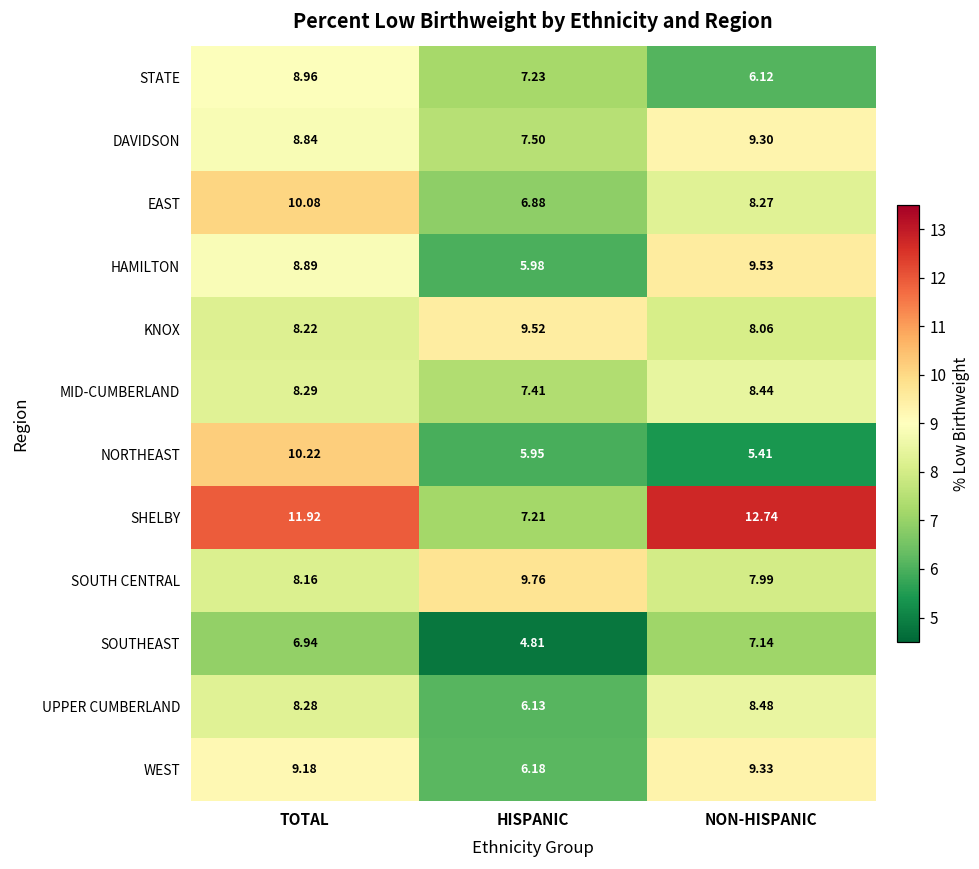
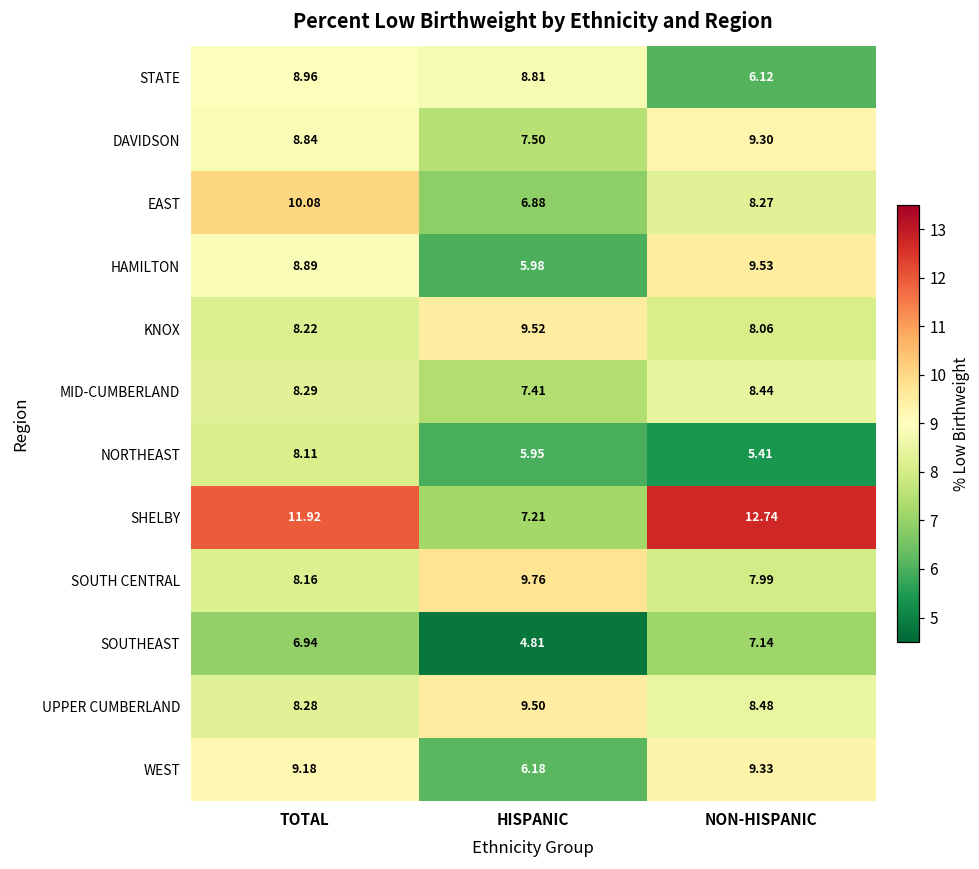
STATE, HISPANIC: 7.23 -> 8.81
NORTHEAST, TOTAL: 10.22 -> 8.11
UPPER CUMBERLAND, HISPANIC: 6.13 -> 9.50
